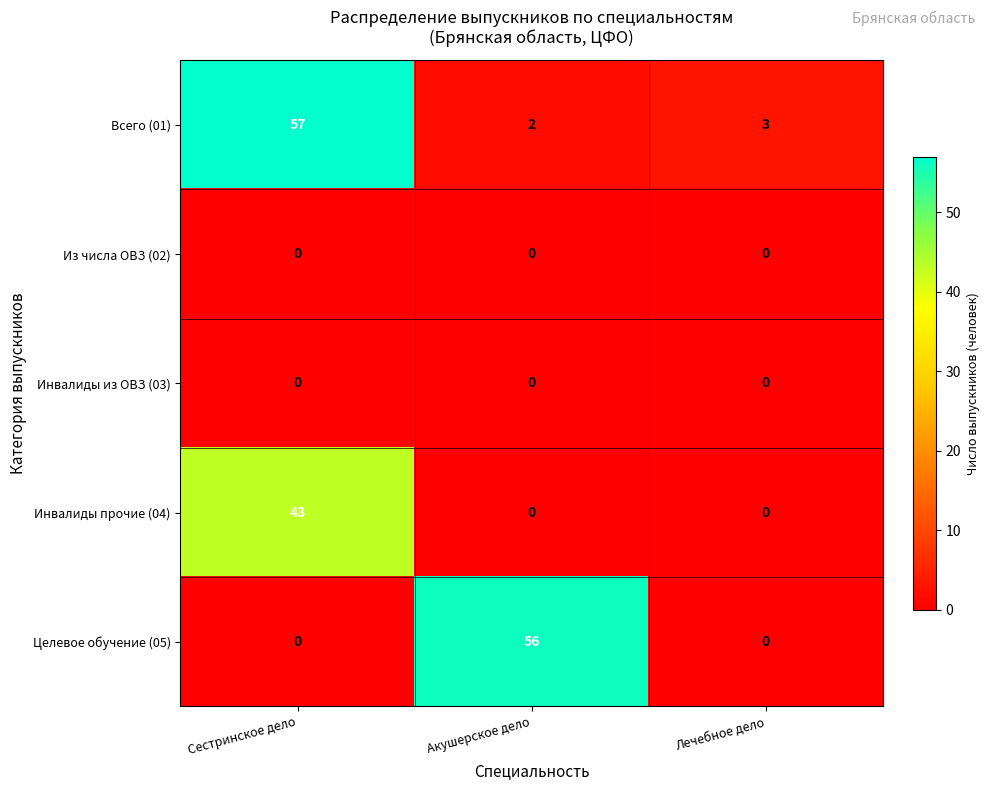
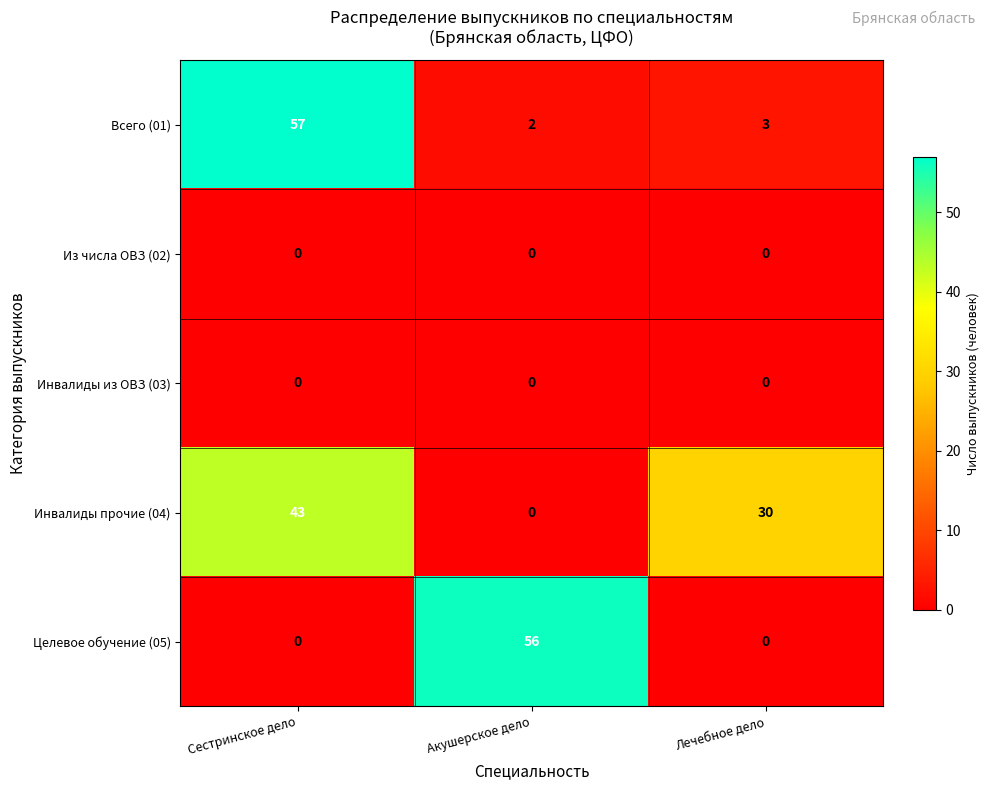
Инвалиды прочие (04), Лечебное дело: 0 -> 30
